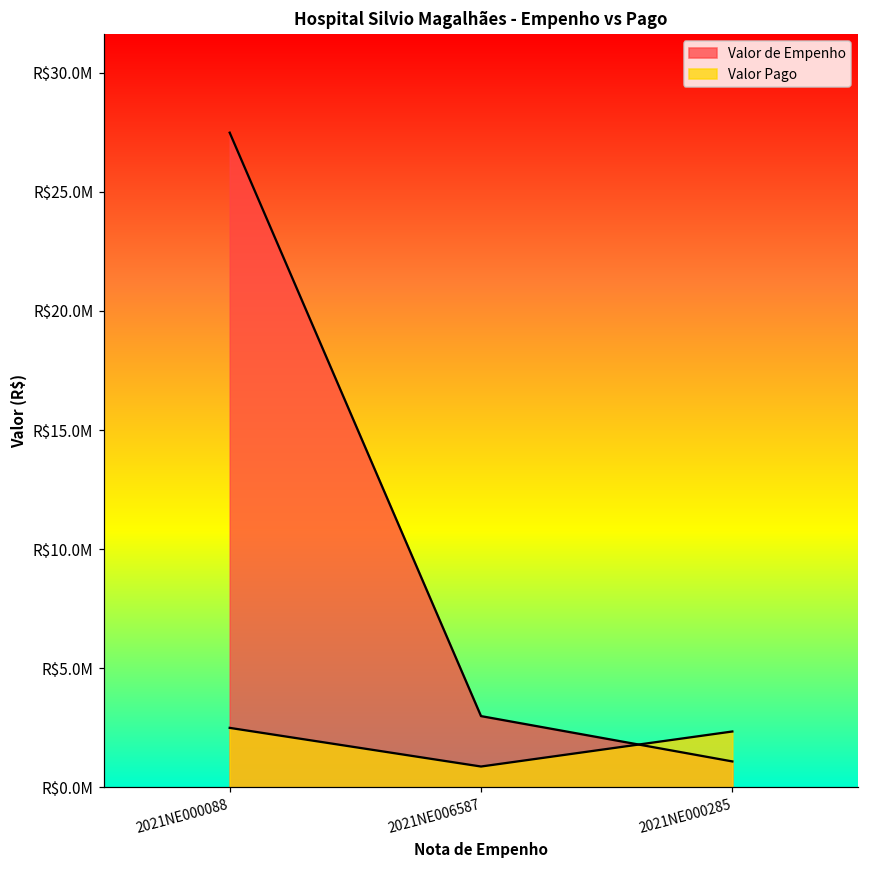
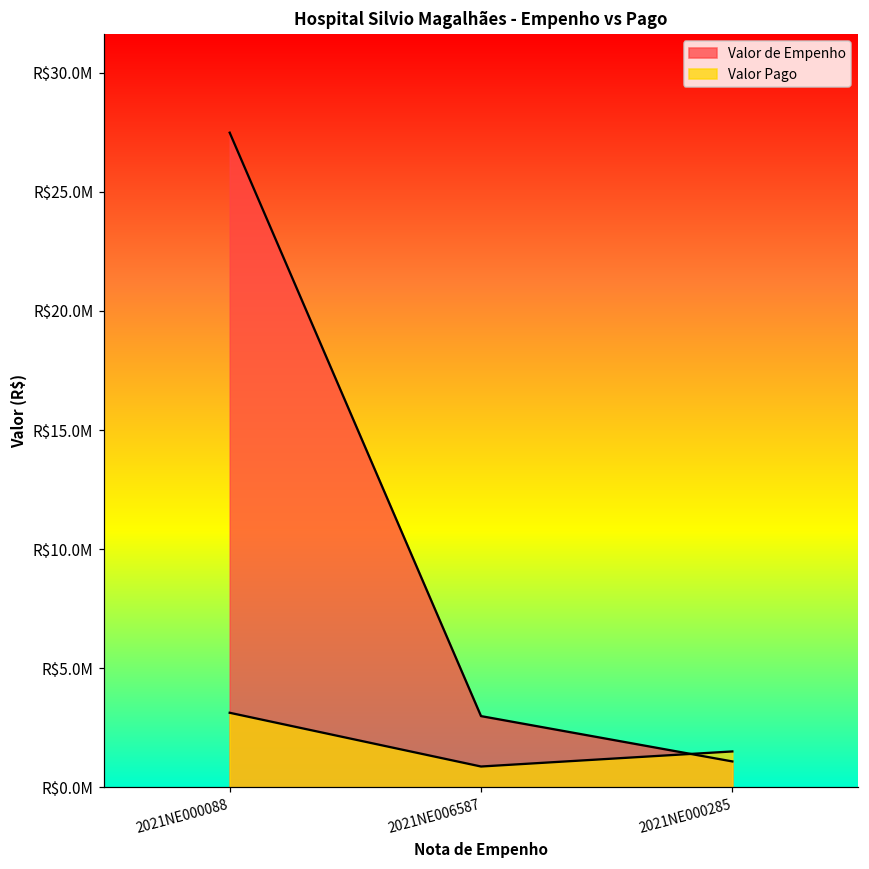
Valor Pago, 2021NE000088: R$2500000 -> R$3100000
Valor Pago, 2021NE000285: R$2300000 -> R$1500000
